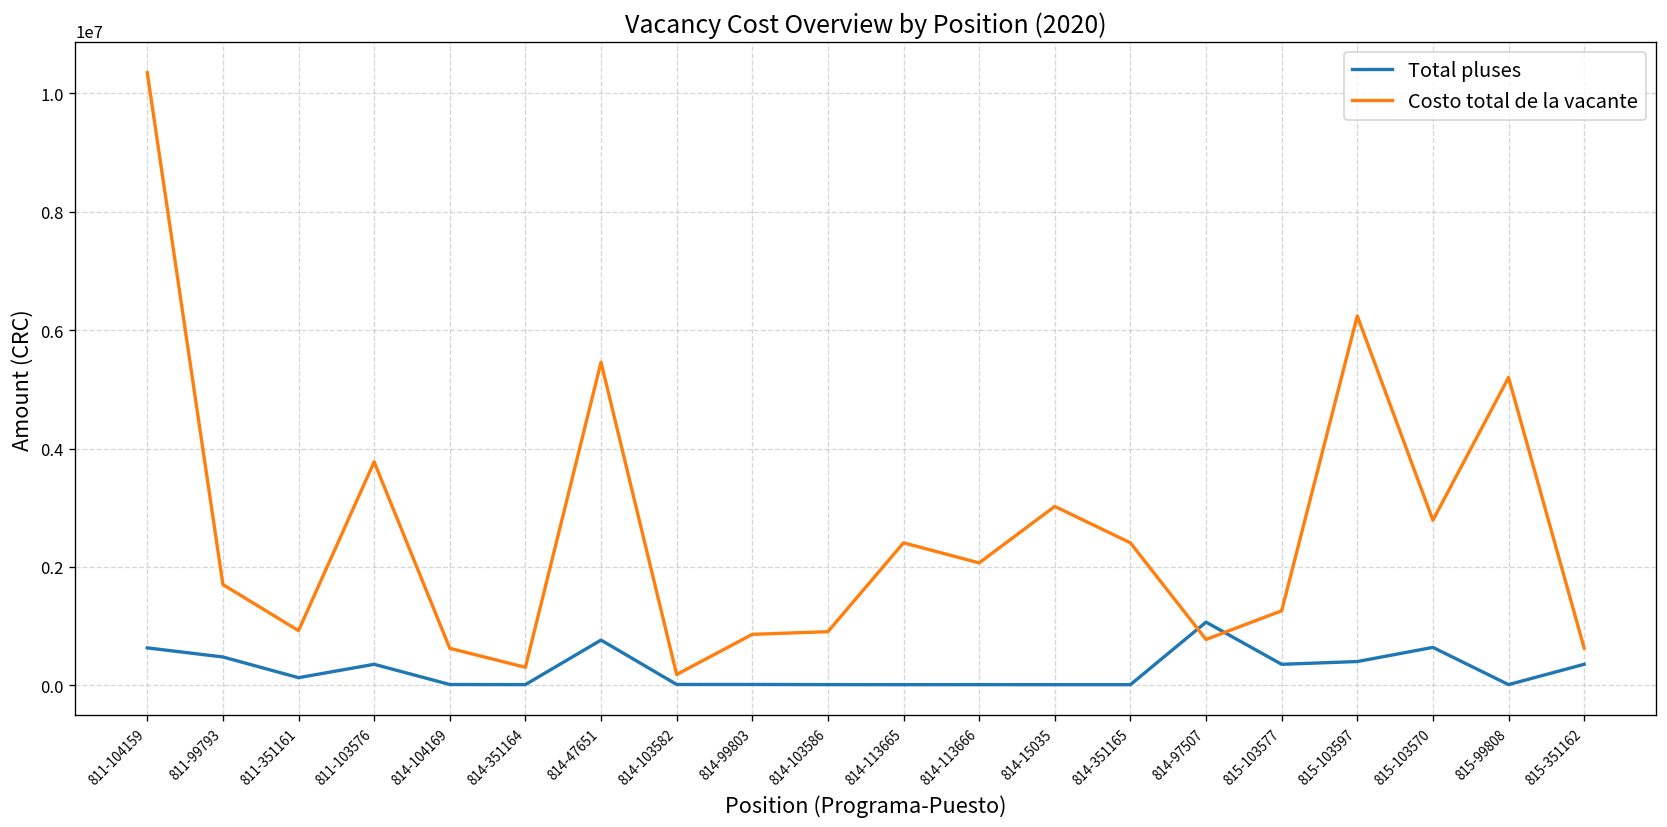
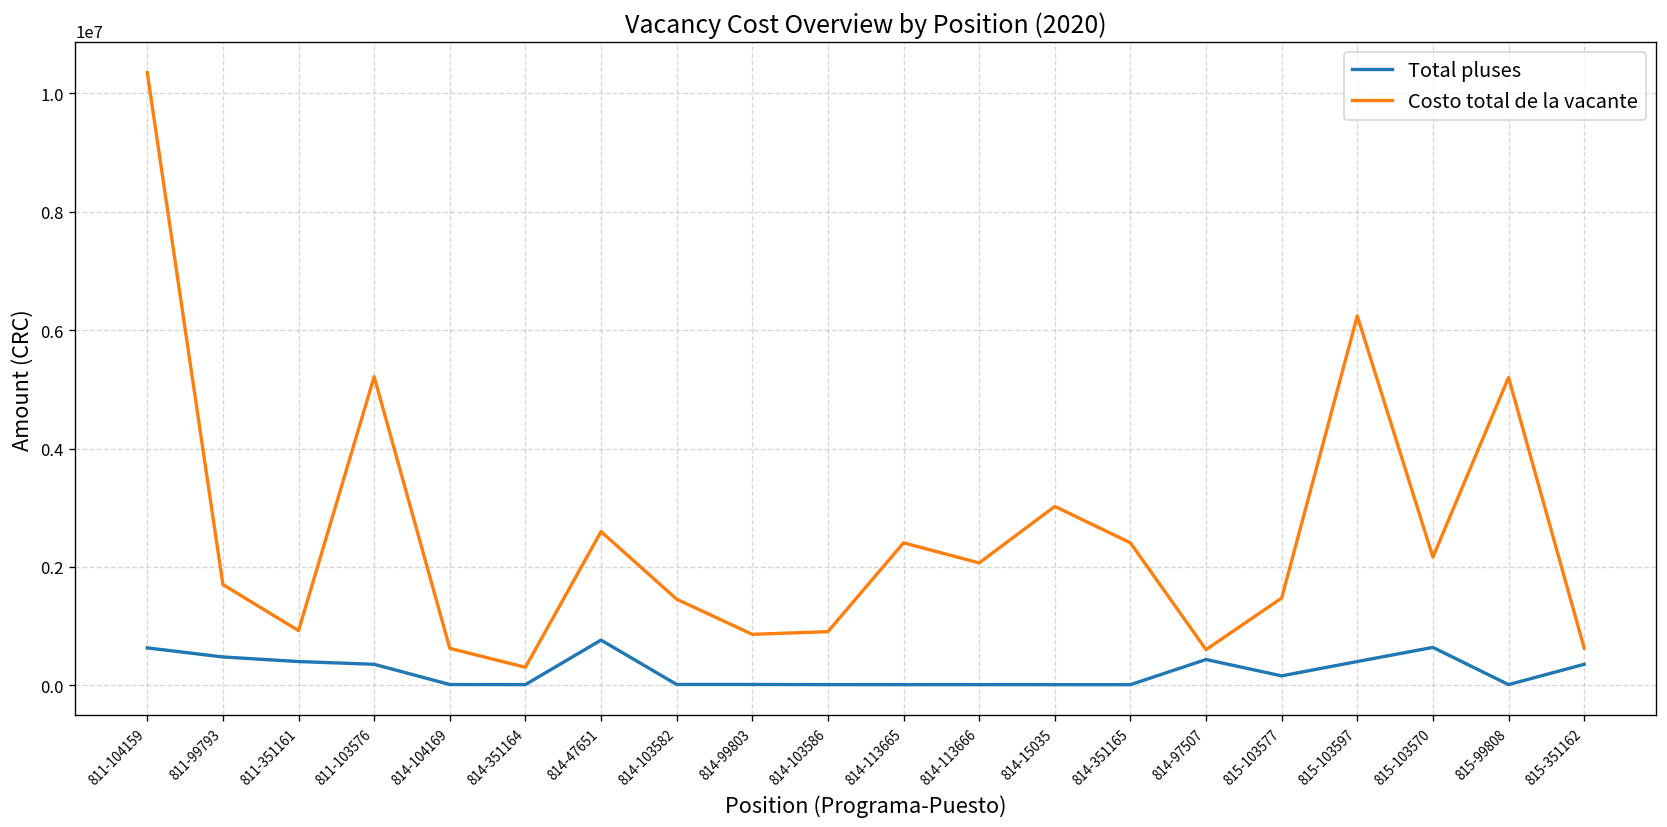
Total pluses, 811-351161: 100000 -> 400000
Costo total de la vacante, 811-103576: 3800000 -> 5200000
Costo total de la vacante, 814-47651: 5500000 -> 2600000
Costo total de la vacante, 814-103582: 200000 -> 1500000
Total pluses, 814-97507: 1100000 -> 400000
Costo total de la vacante, 814-97507: 800000 -> 600000
Total pluses, 815-103577: 400000 -> 200000
Costo total de la vacante, 815-103577: 1300000 -> 1500000
Costo total de la vacante, 815-103570: 2800000 -> 2200000
